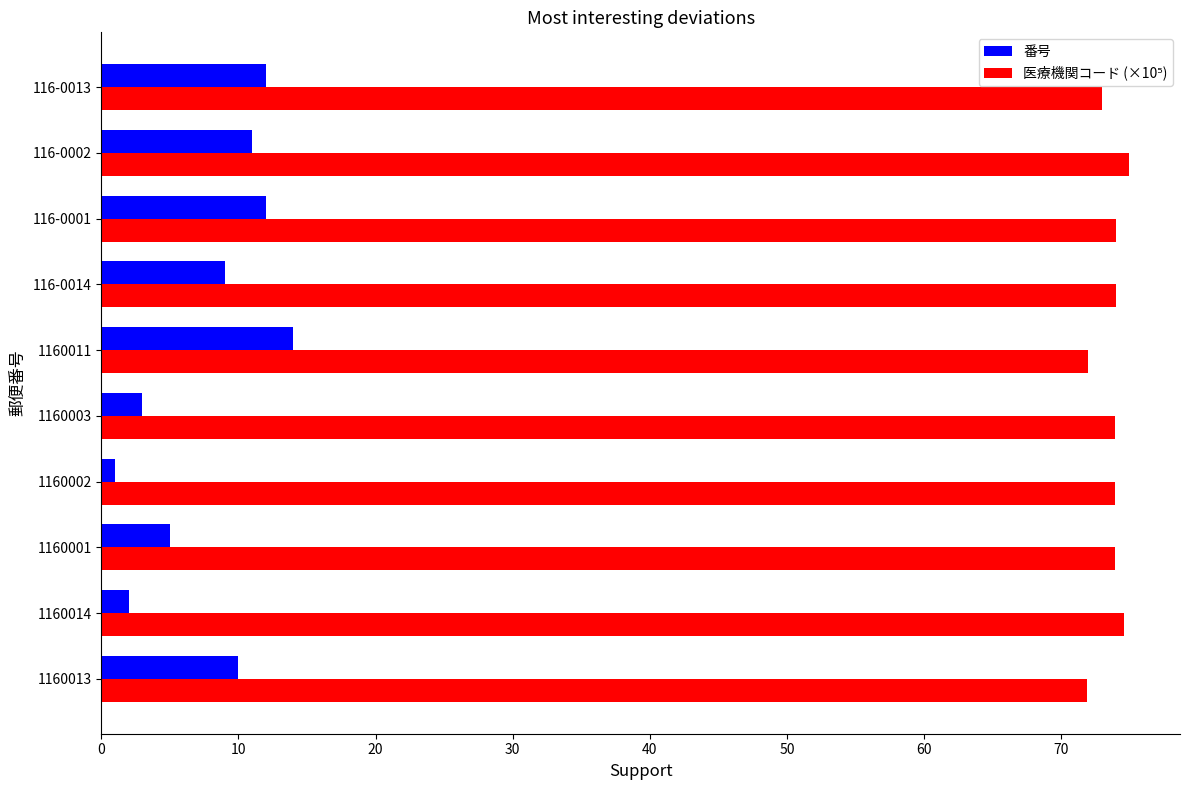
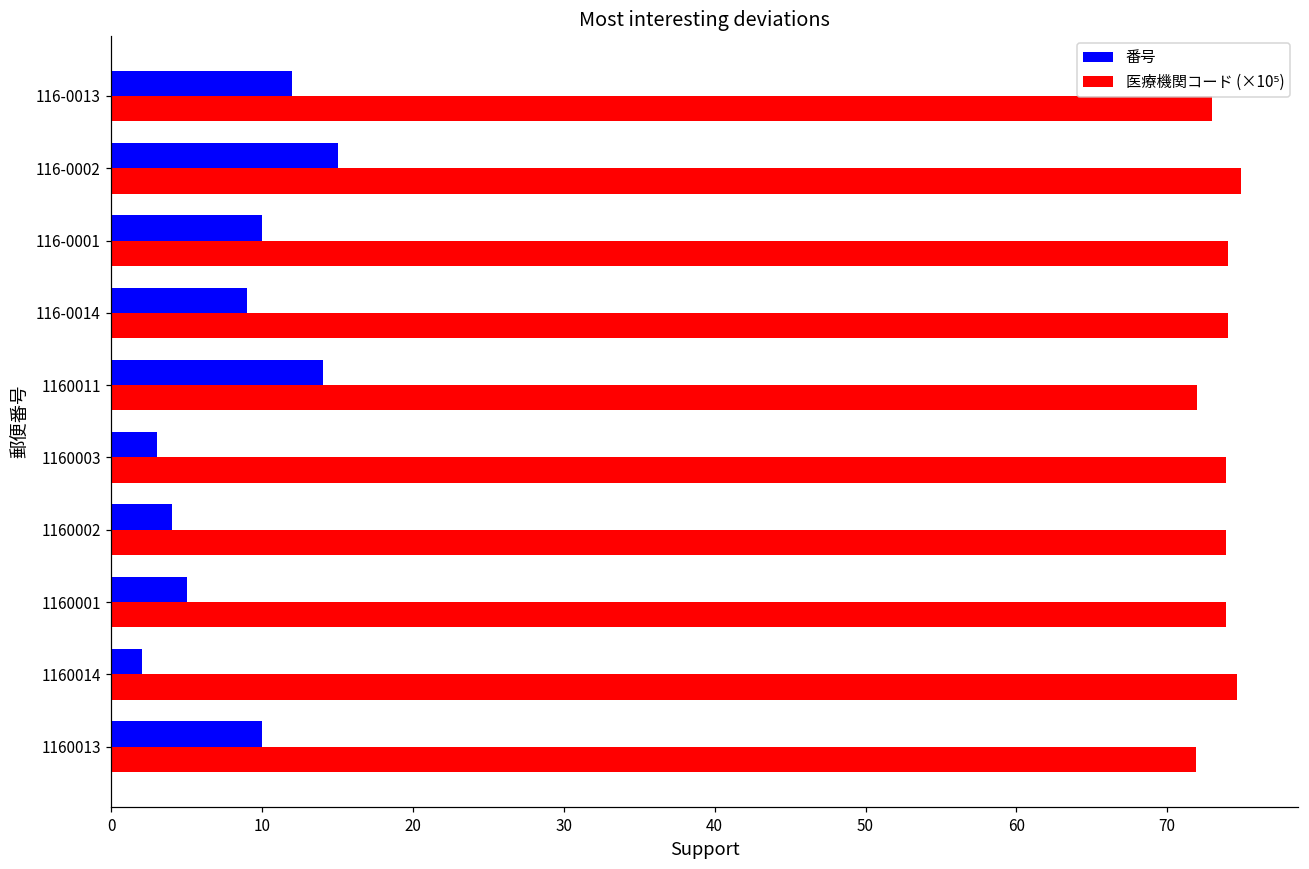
番号, 116-0002: 11 -> 15
番号, 116-0001: 12 -> 10
番号, 1160002: 1 -> 4
